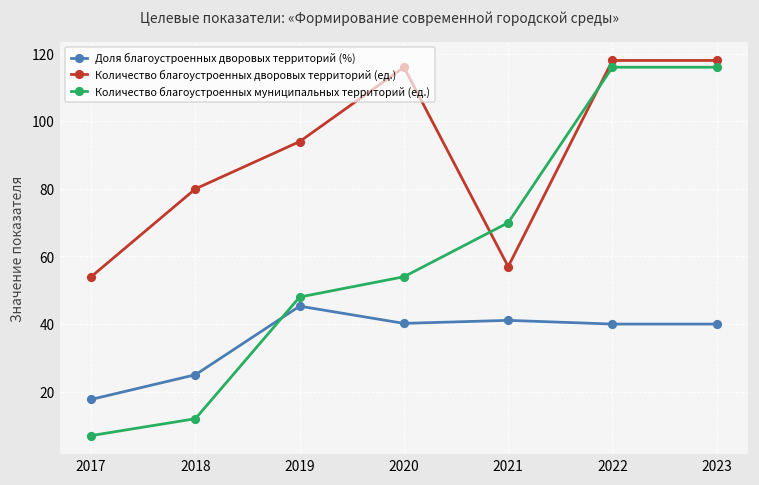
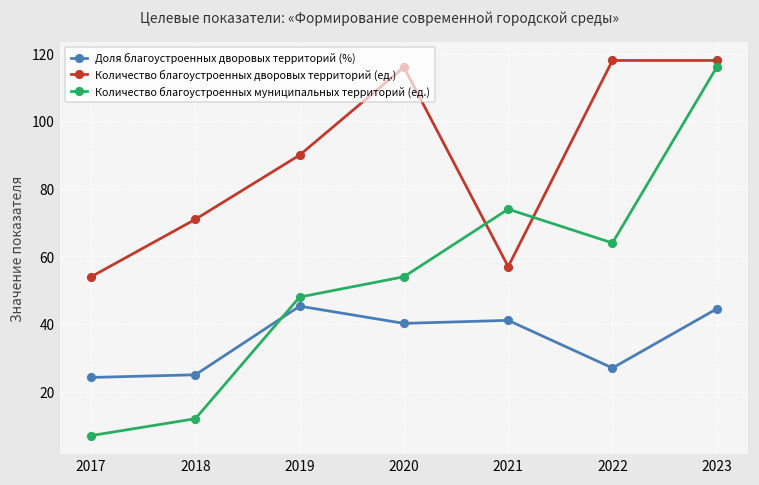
Доля благоустроенных дворовых территорий (%), 2017: 18 -> 24
Количество благоустроенных дворовых территорий (ед.), 2018: 80 -> 71
Количество благоустроенных дворовых территорий (ед.), 2019: 94 -> 90
Количество благоустроенных муниципальных территорий (ед.), 2021: 70 -> 74
Доля благоустроенных дворовых территорий (%), 2022: 40 -> 27
Количество благоустроенных муниципальных территорий (ед.), 2022: 116 -> 64
Доля благоустроенных дворовых территорий (%), 2023: 40 -> 45
